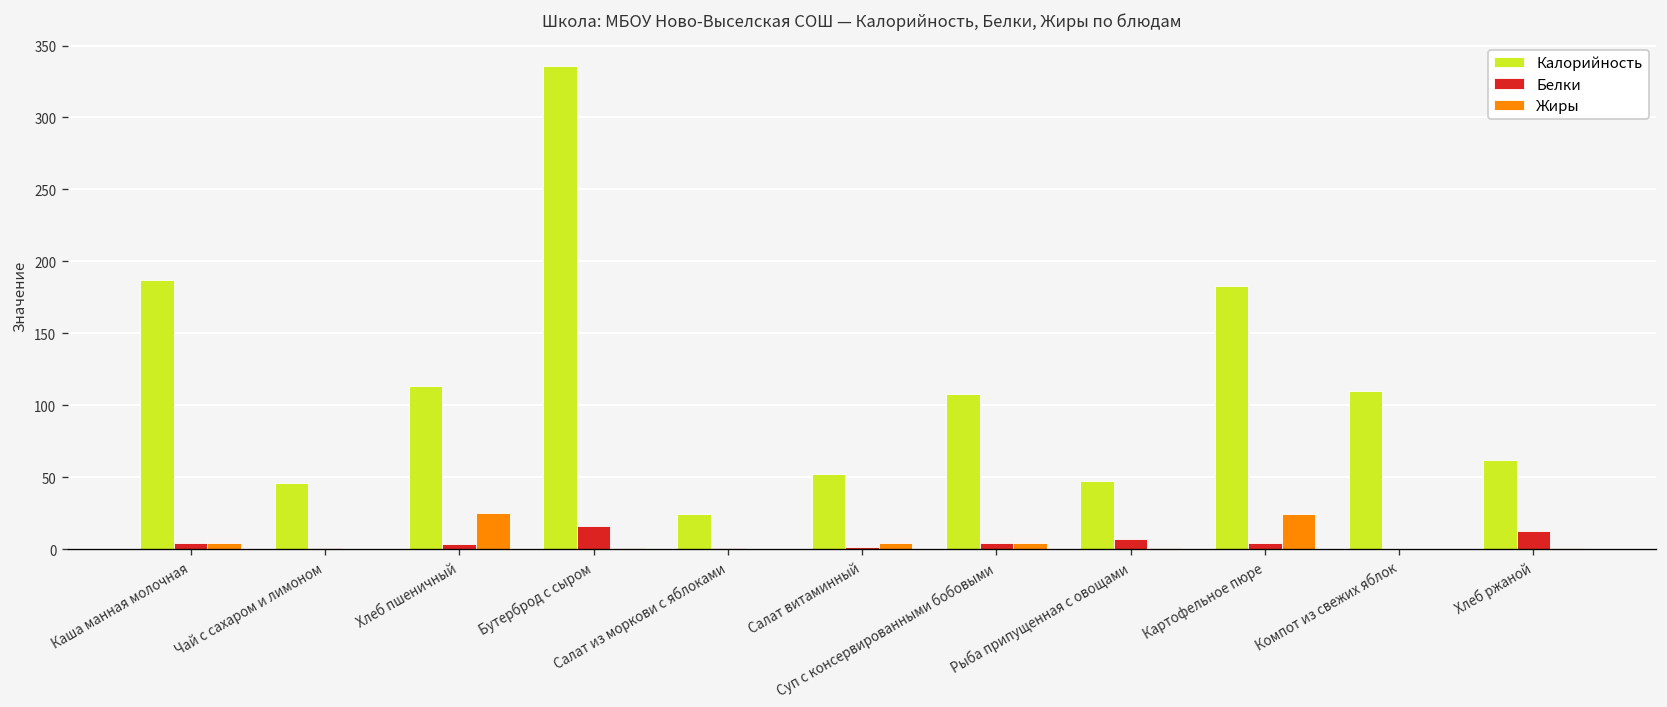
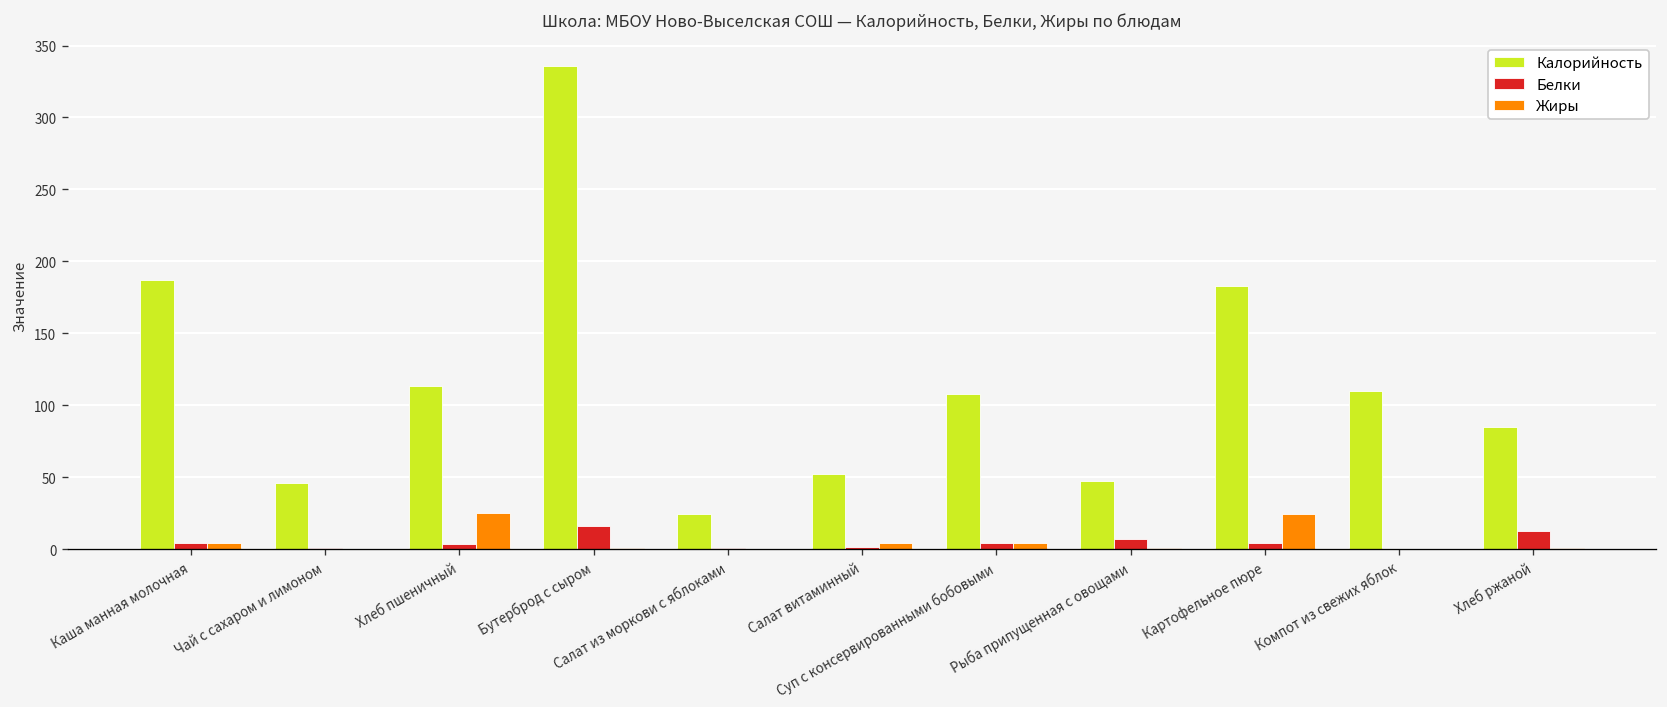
Калорийность, Хлеб ржаной: 62 -> 85
